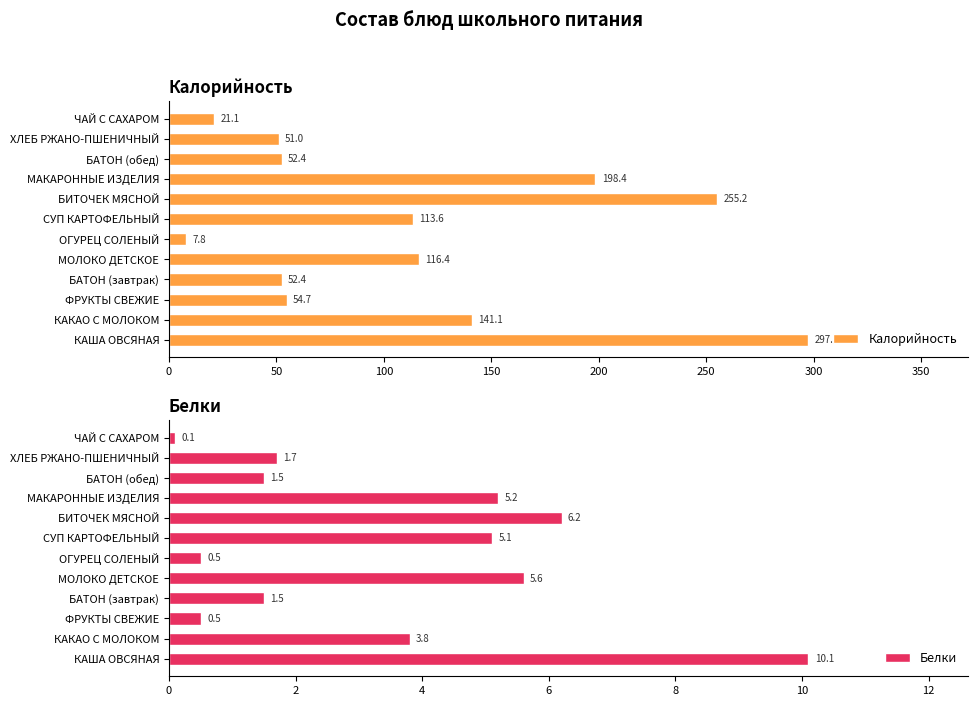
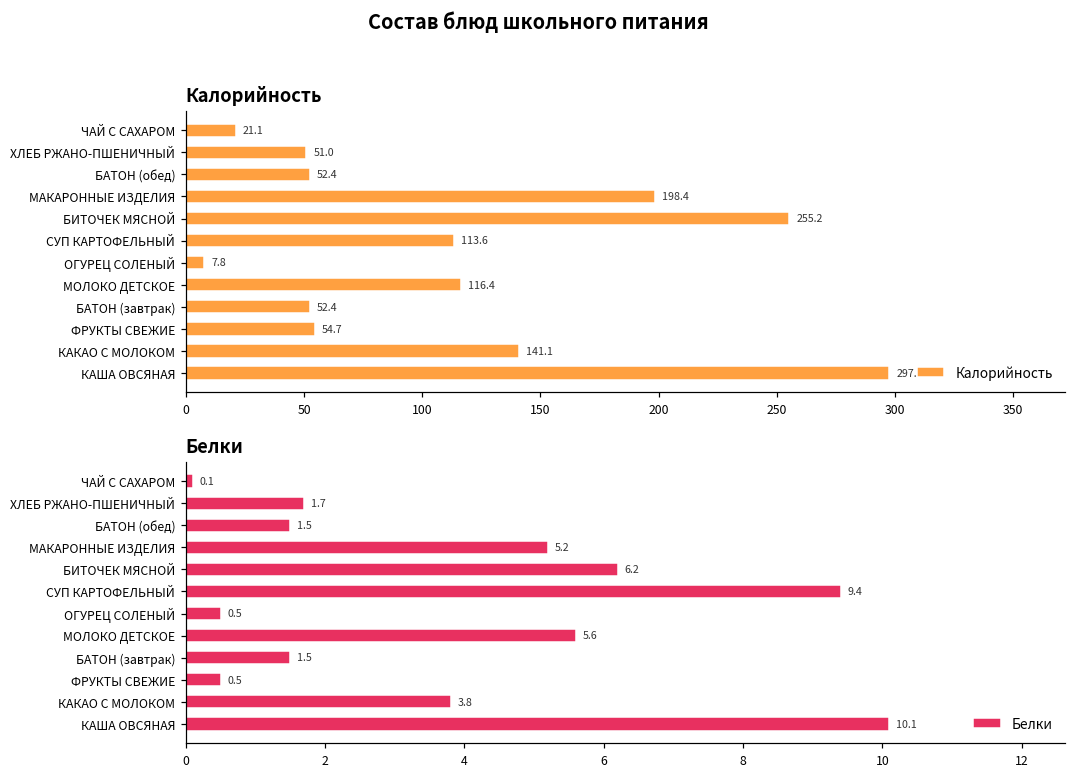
Белки, СУП КАРТОФЕЛЬНЫЙ: 5.1 -> 9.4
